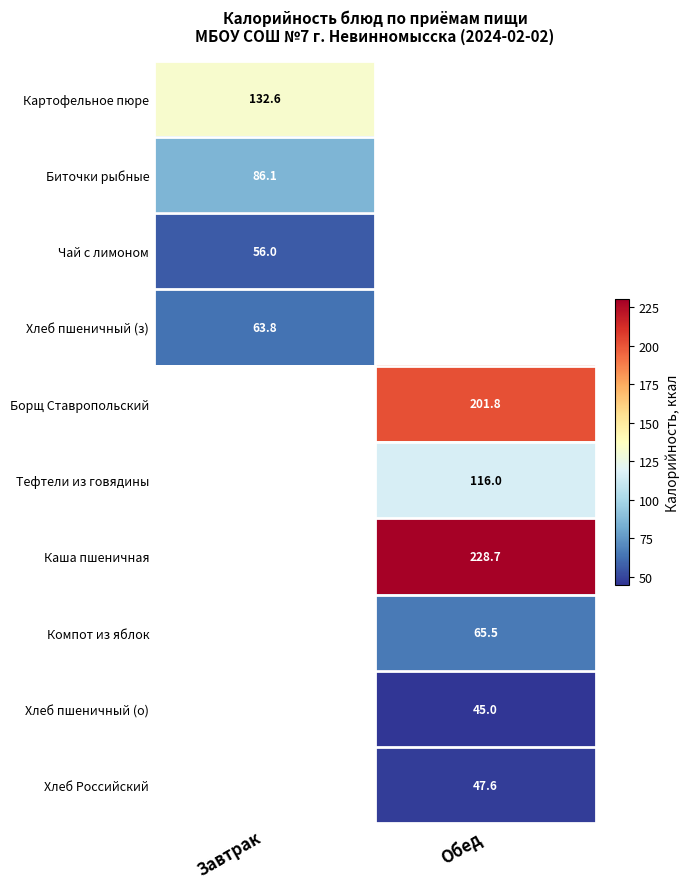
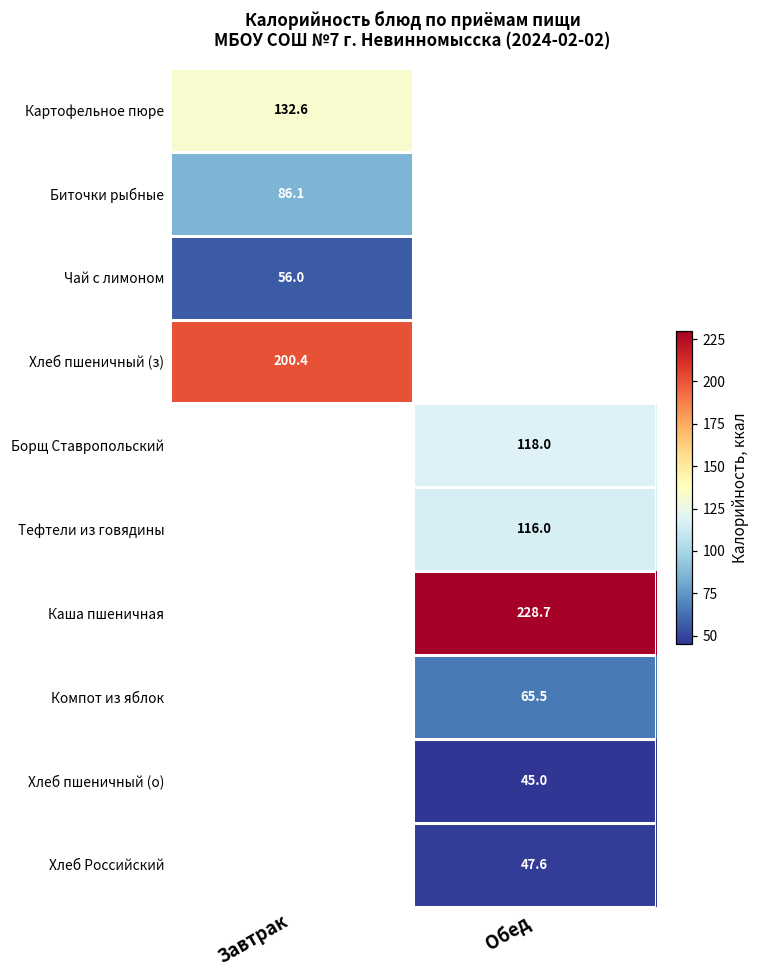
Хлеб пшеничный (з), Завтрак: 63.8 -> 200.4
Борщ Ставропольский, Обед: 201.8 -> 118.0
